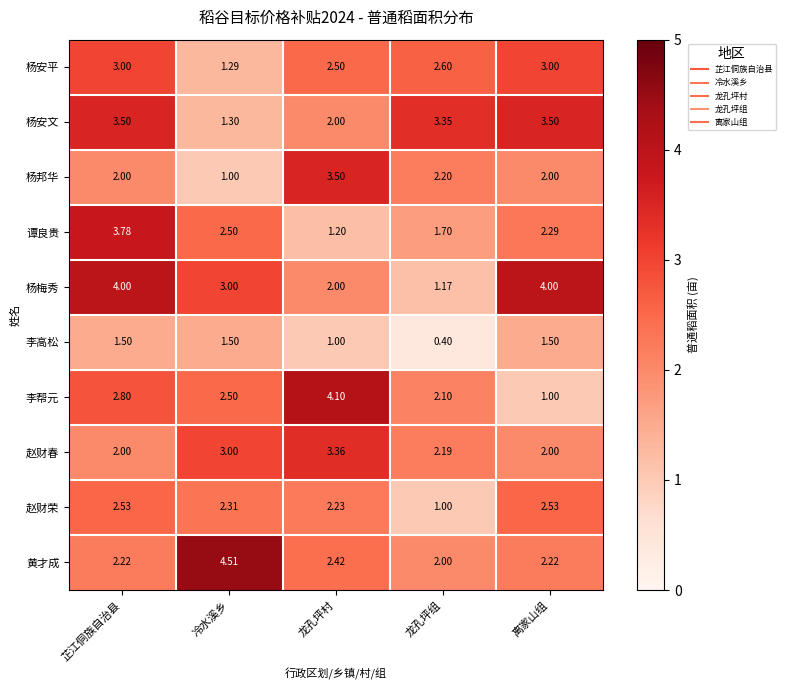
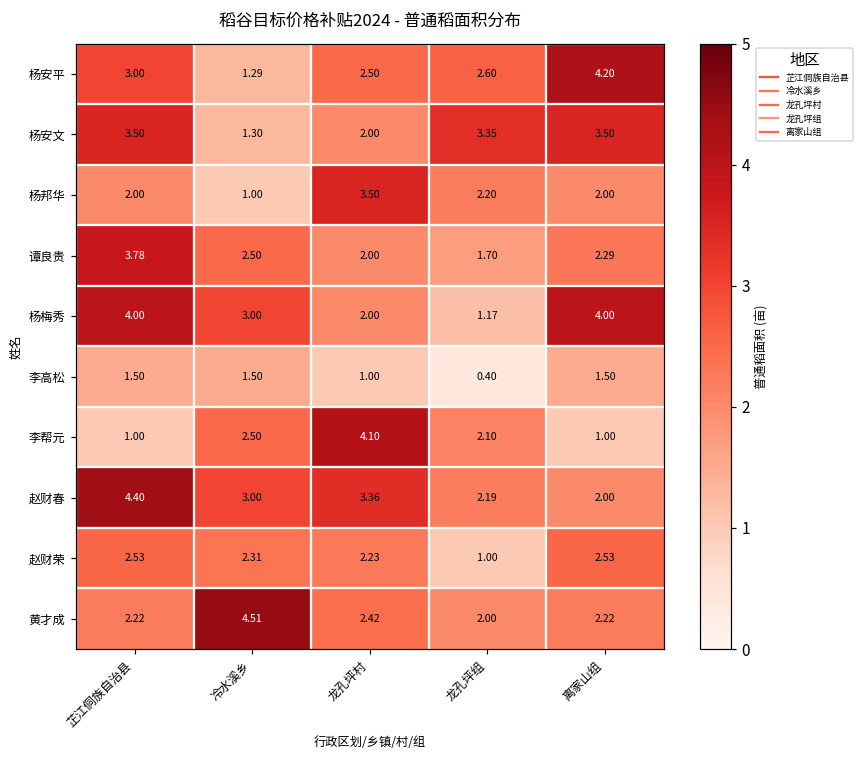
杨安平, 离家山组: 3.00 -> 4.20
谭良贵, 龙孔坪村: 1.20 -> 2.00
李帮元, 芷江侗族自治县: 2.80 -> 1.00
赵财春, 芷江侗族自治县: 2.00 -> 4.40
